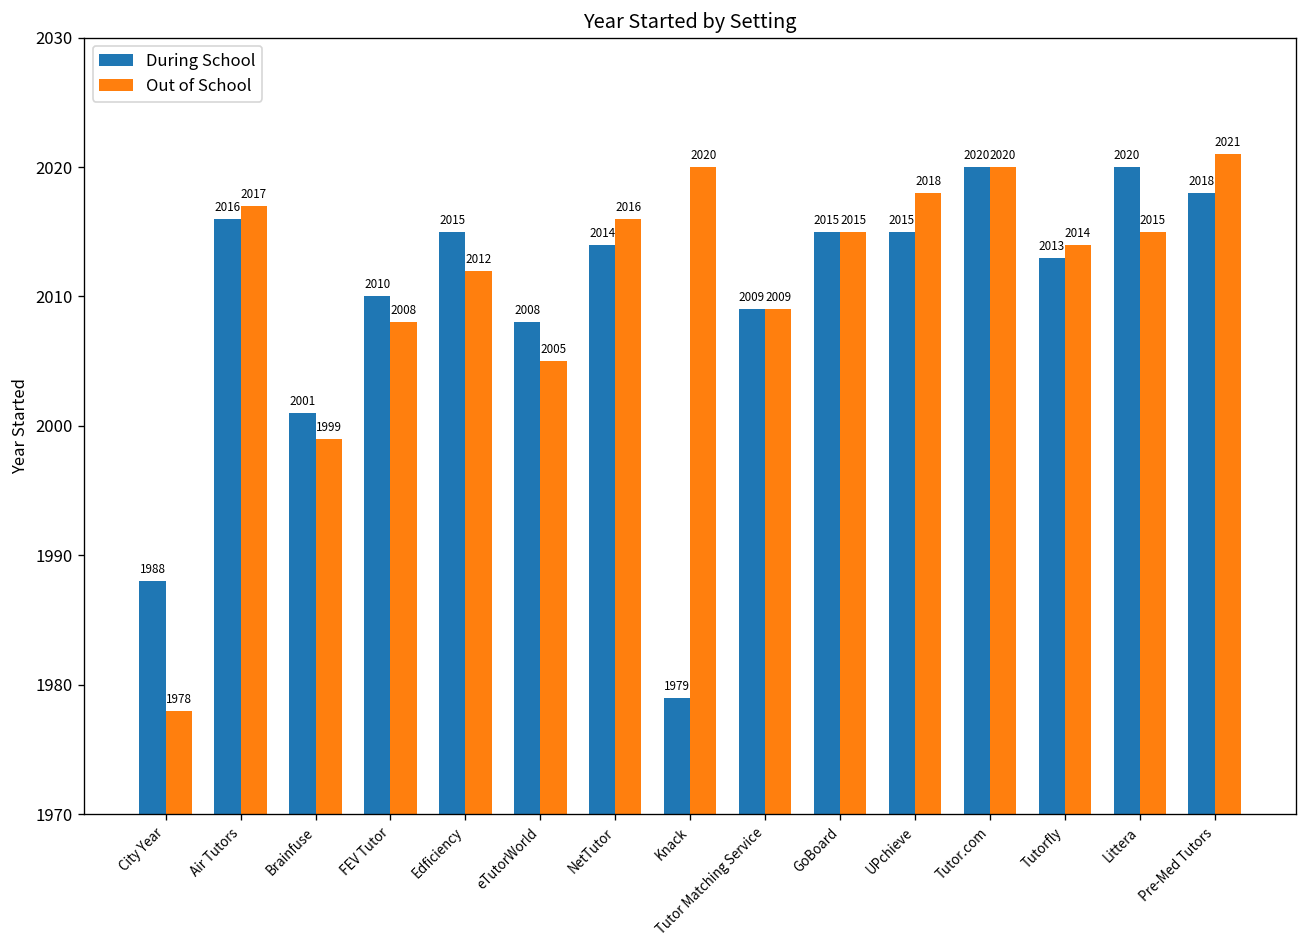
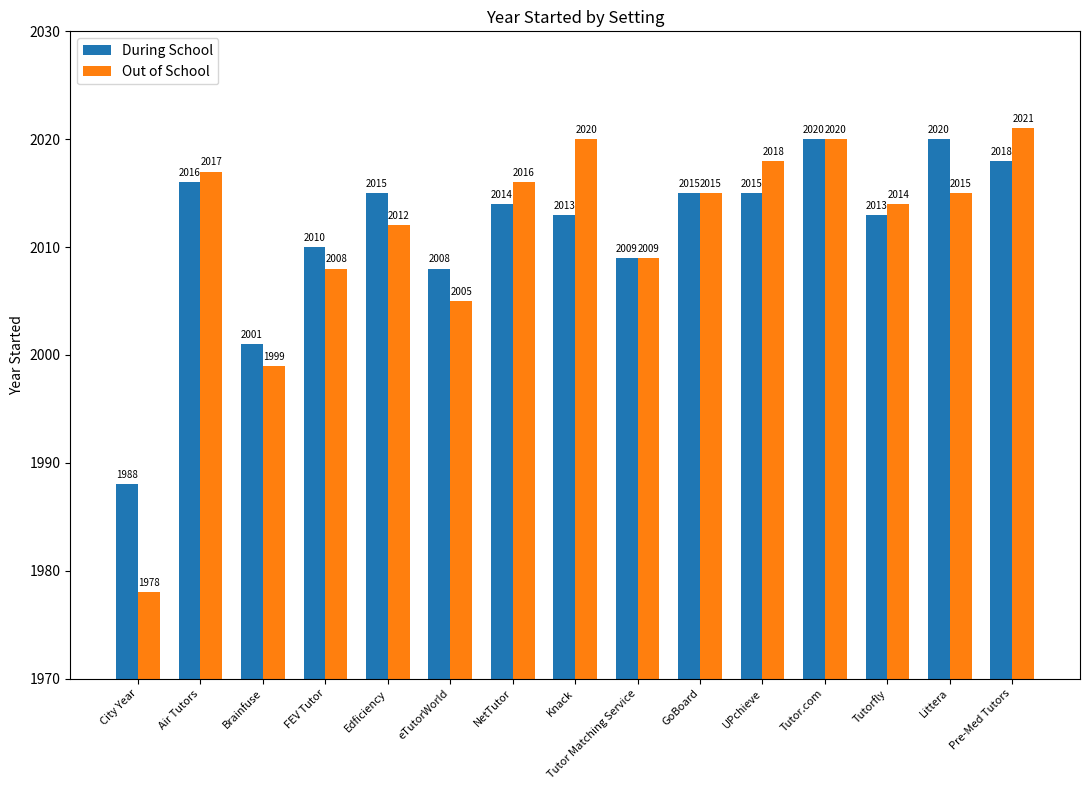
During School, Knack: 1979 -> 2013
